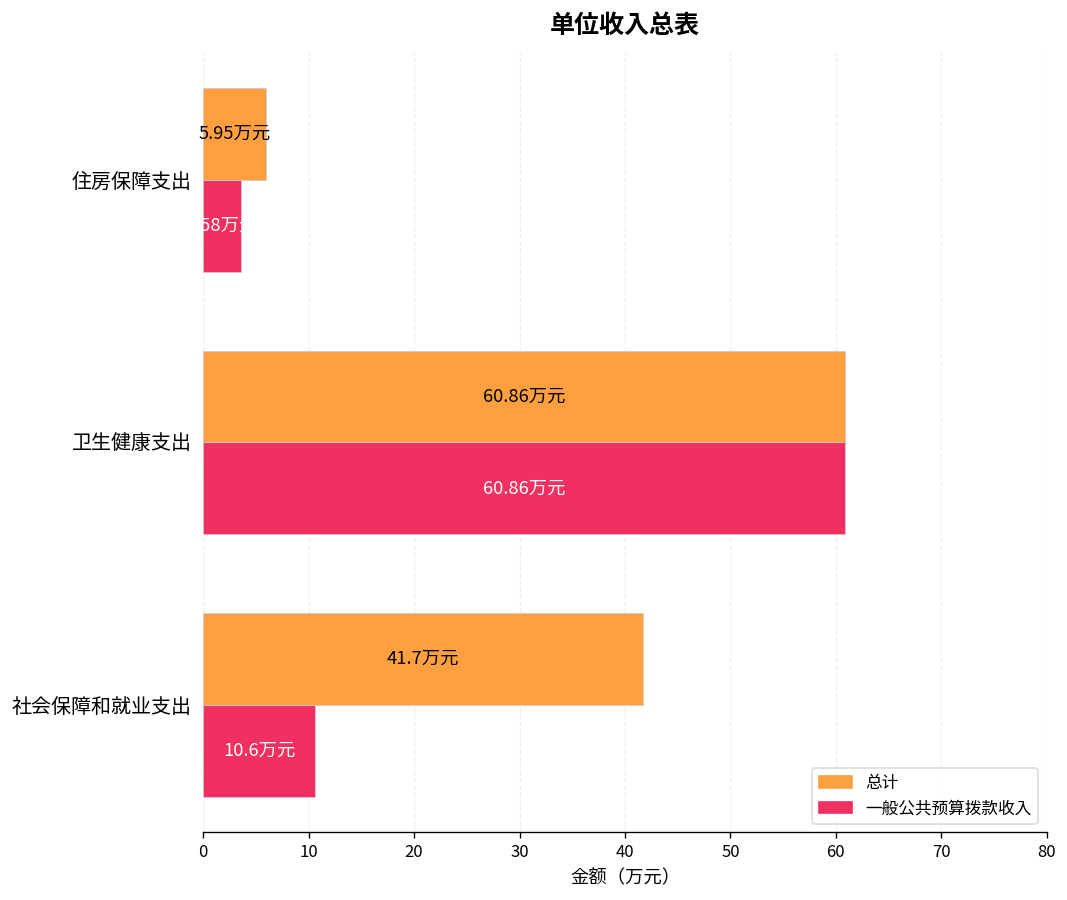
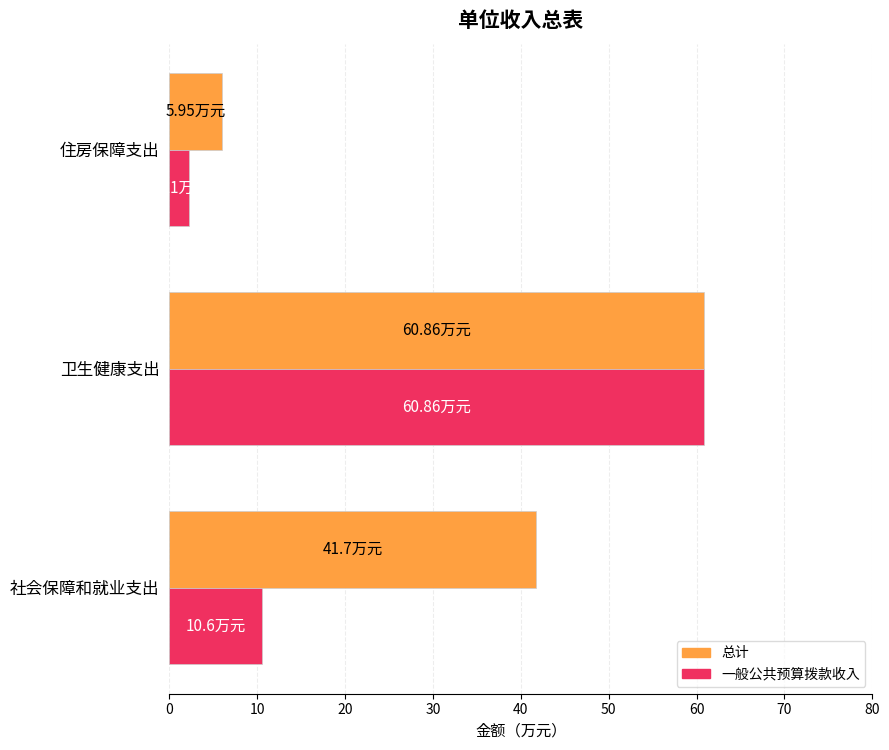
一般公共预算拨款收入, 住房保障支出: 4 -> 2
